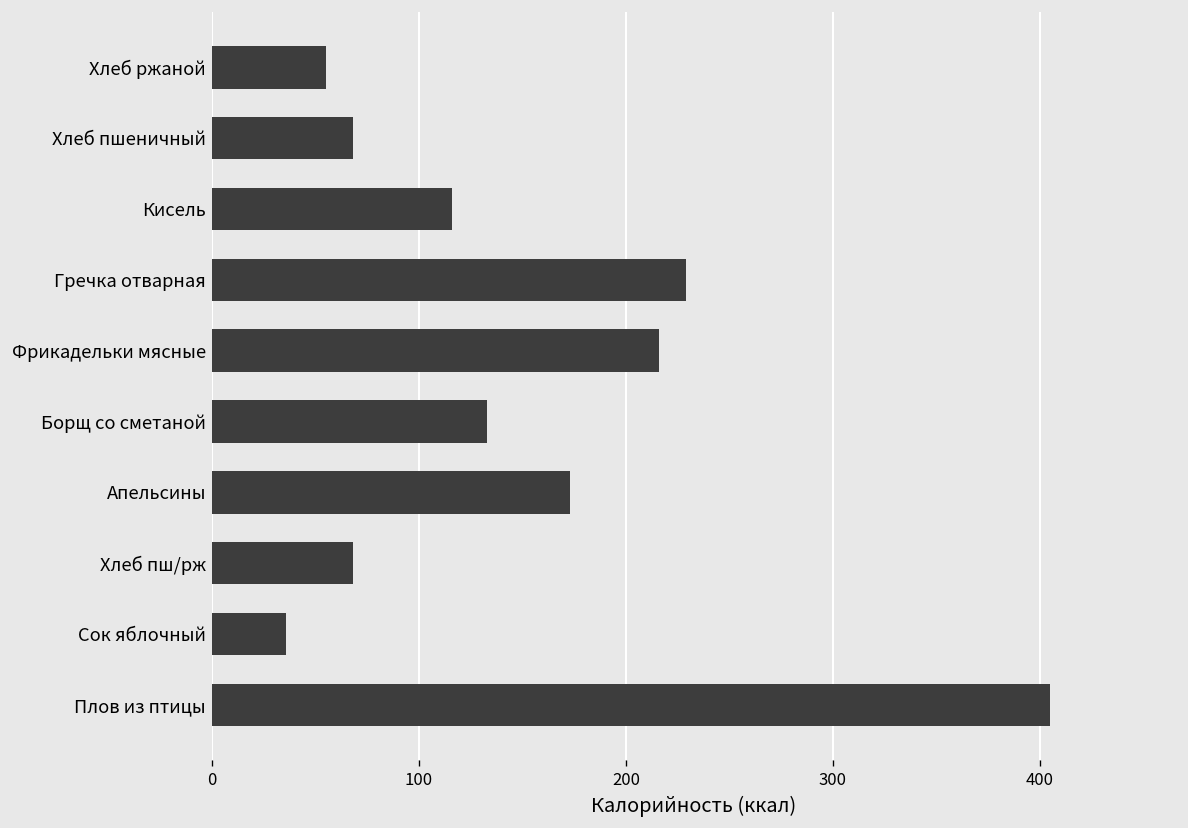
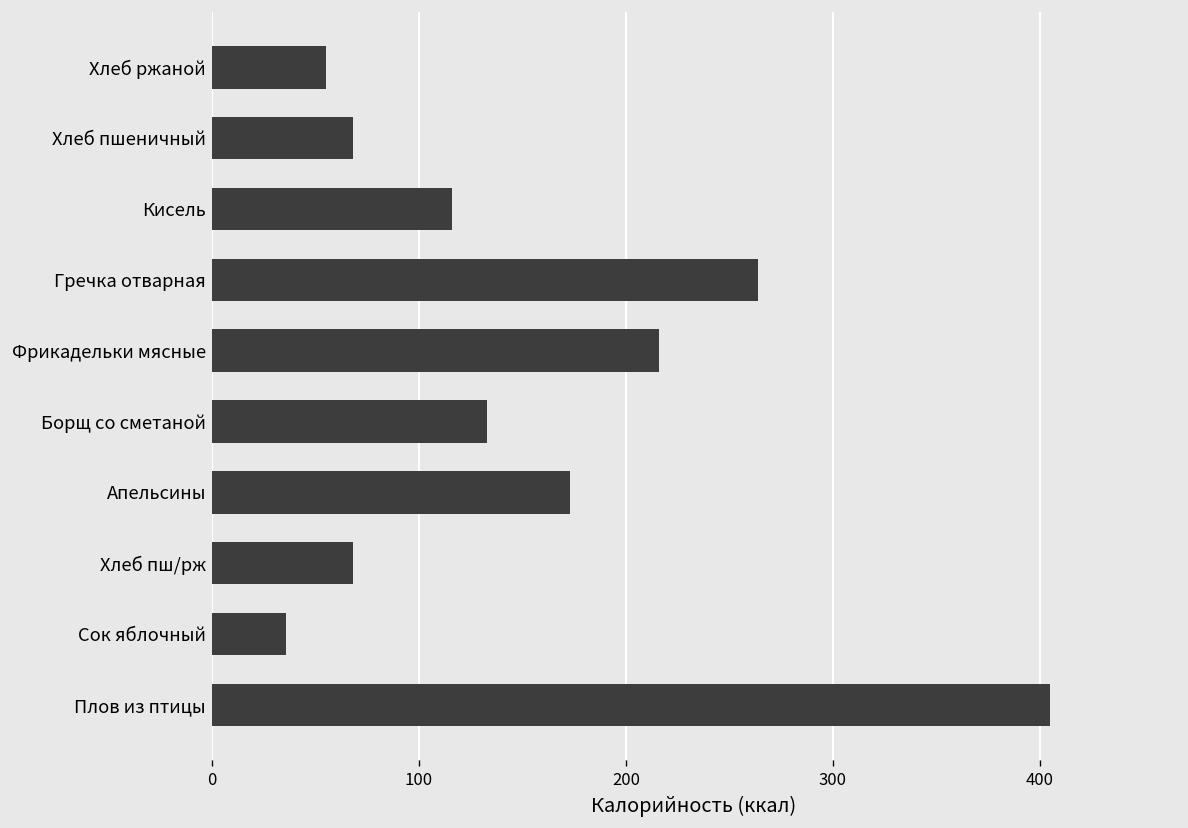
Гречка отварная: 229 -> 264
